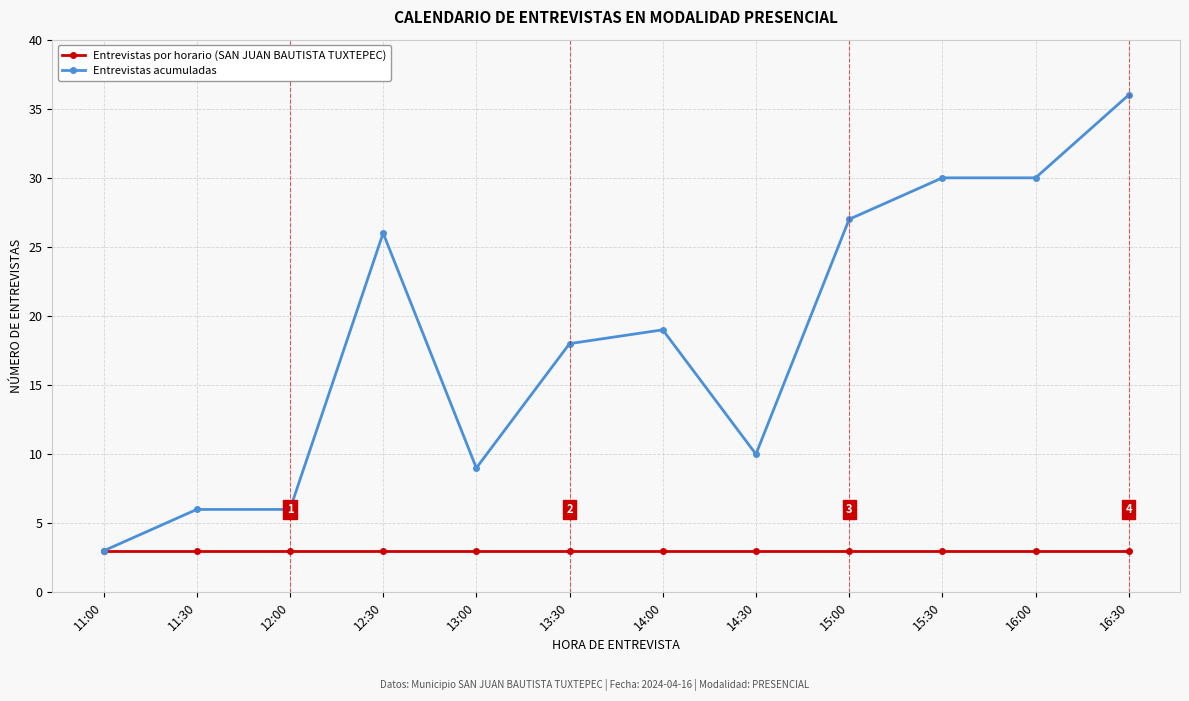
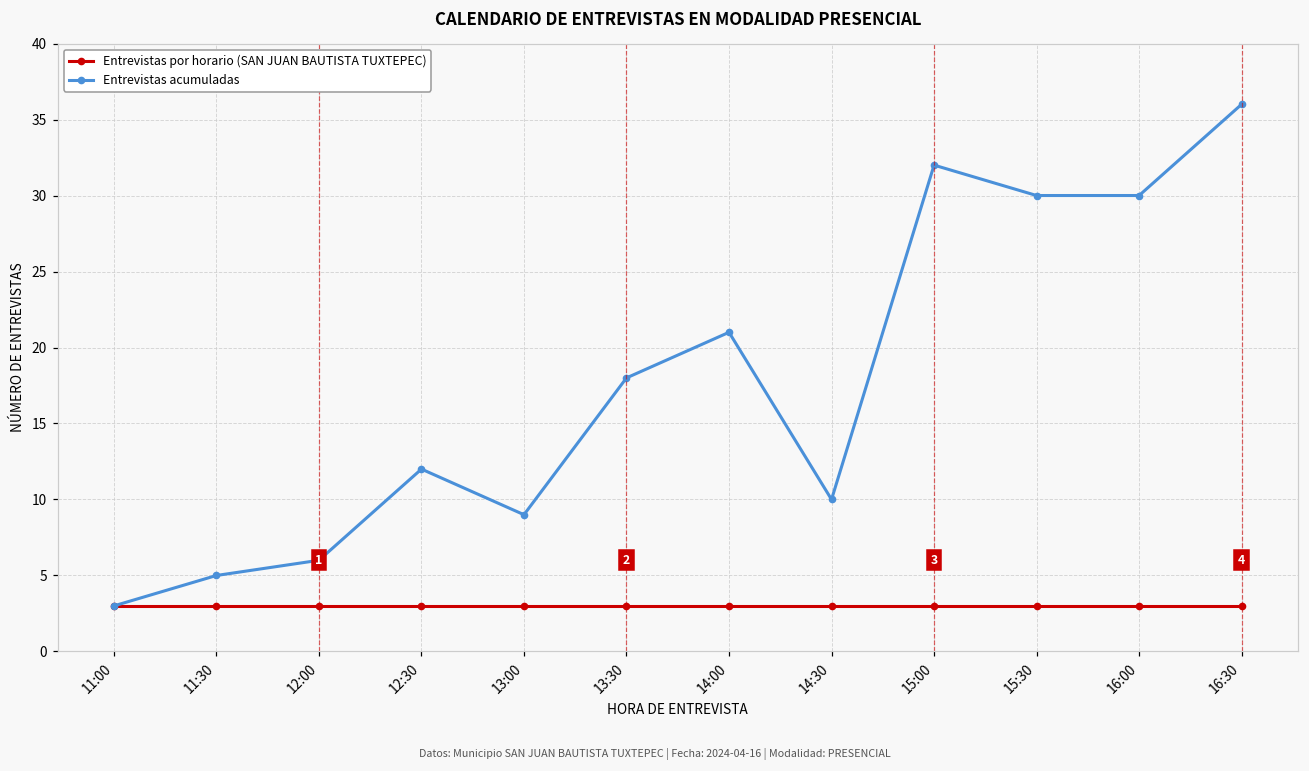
Entrevistas acumuladas, 11:30: 6 -> 5
Entrevistas acumuladas, 12:30: 26 -> 12
Entrevistas acumuladas, 14:00: 19 -> 21
Entrevistas acumuladas, 15:00: 27 -> 32
